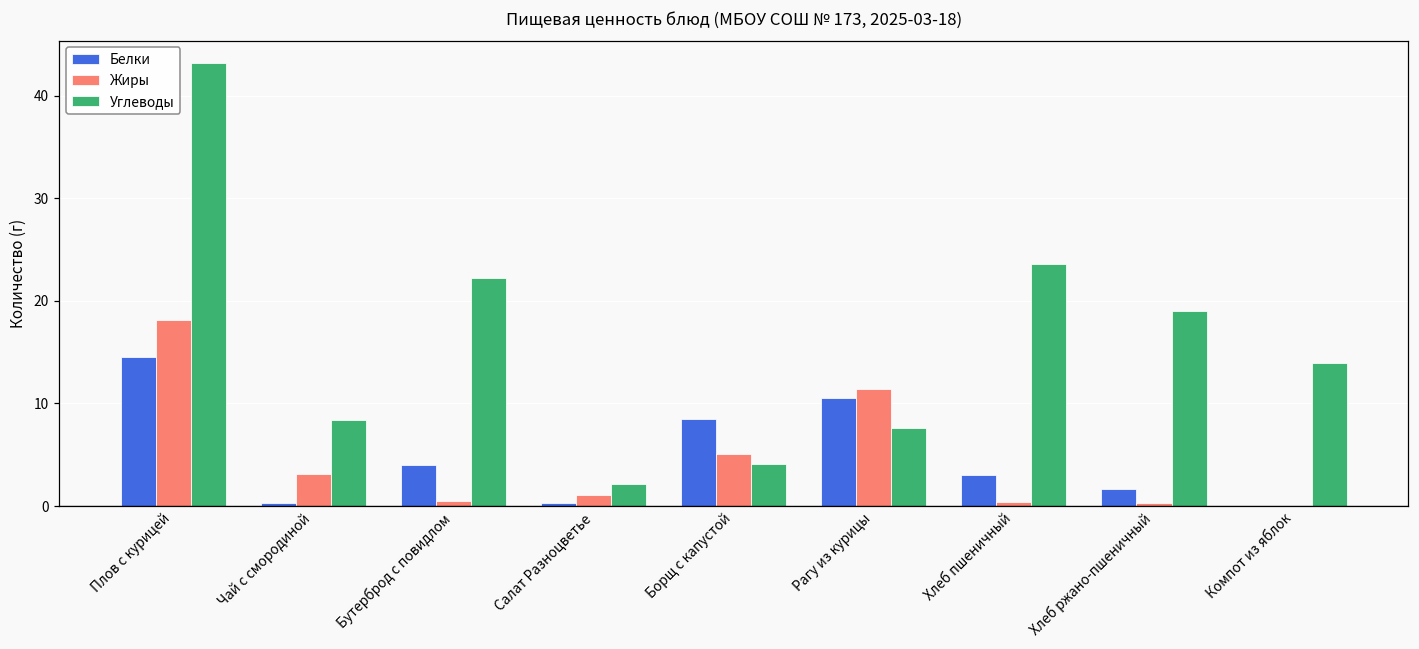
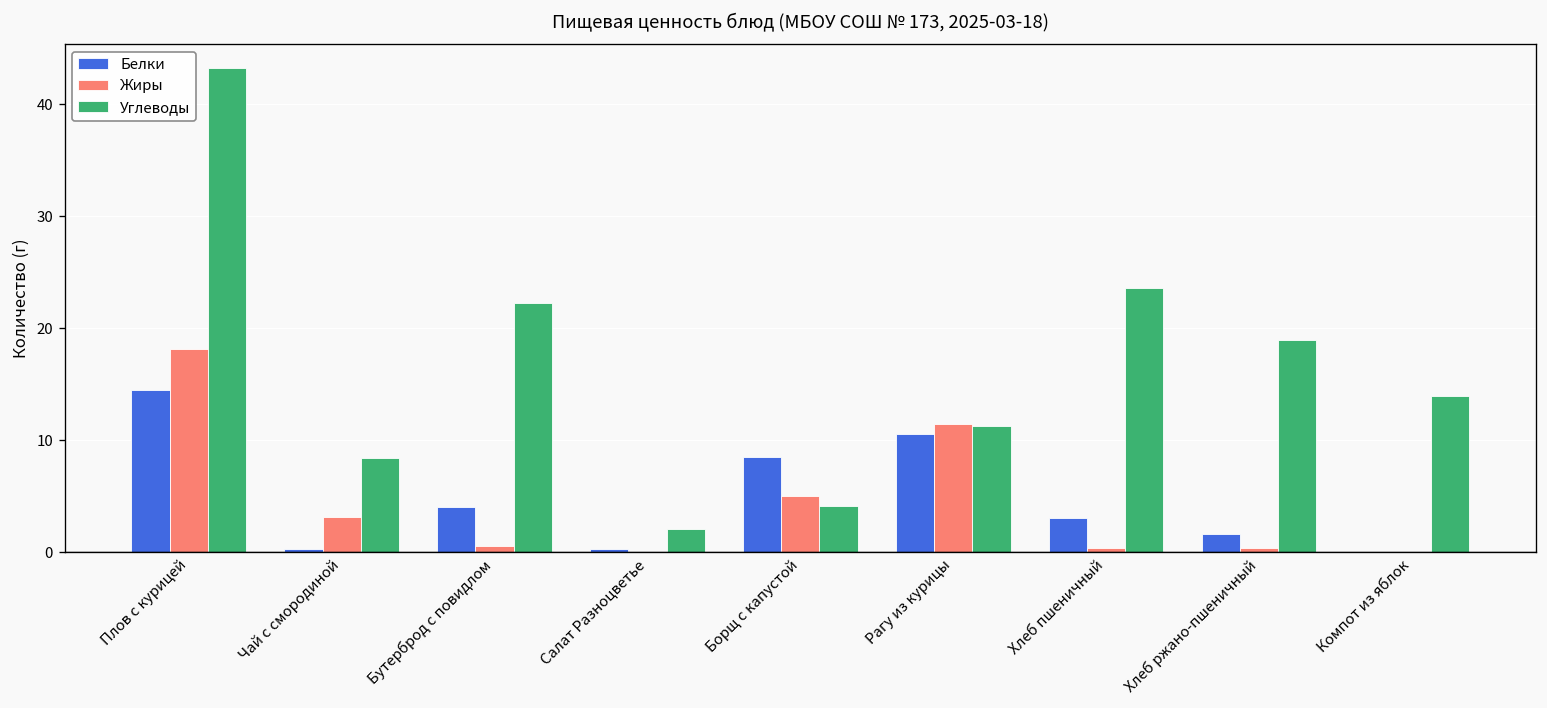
Жиры, Салат Разноцветье: 1 -> 0
Углеводы, Рагу из курицы: 8 -> 11
